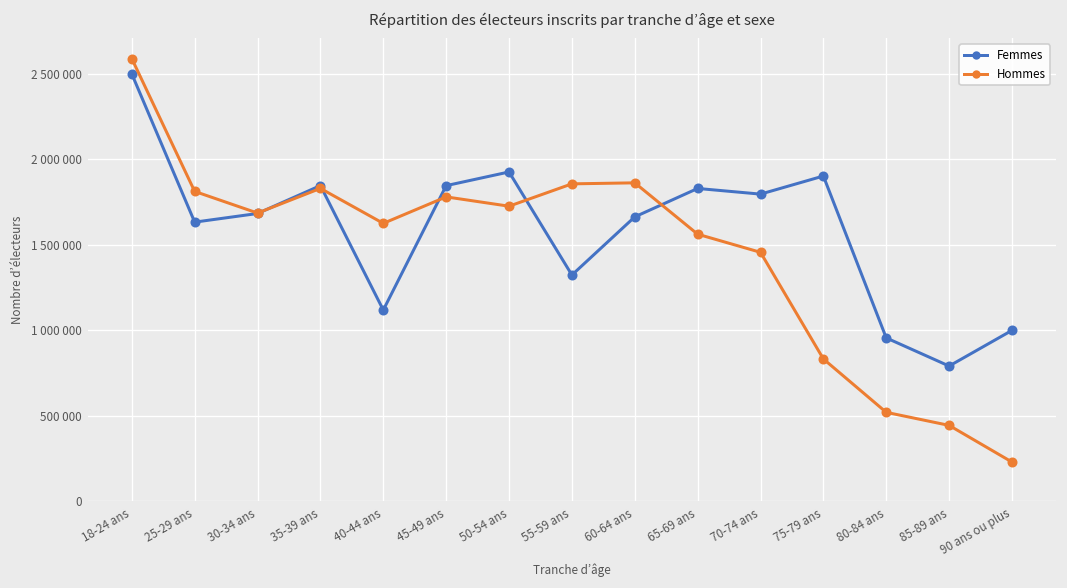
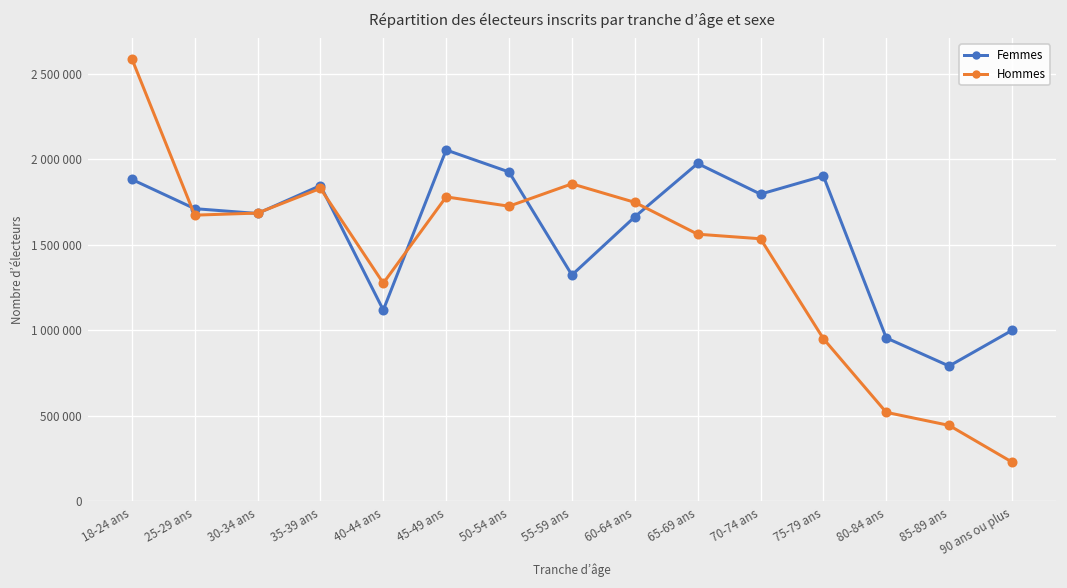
Femmes, 18-24 ans: 2500000 -> 1880000
Femmes, 25-29 ans: 1630000 -> 1710000
Hommes, 25-29 ans: 1810000 -> 1670000
Hommes, 40-44 ans: 1620000 -> 1270000
Femmes, 45-49 ans: 1850000 -> 2050000
Hommes, 60-64 ans: 1860000 -> 1750000
Femmes, 65-69 ans: 1830000 -> 1980000
Hommes, 70-74 ans: 1460000 -> 1530000
Hommes, 75-79 ans: 830000 -> 950000
